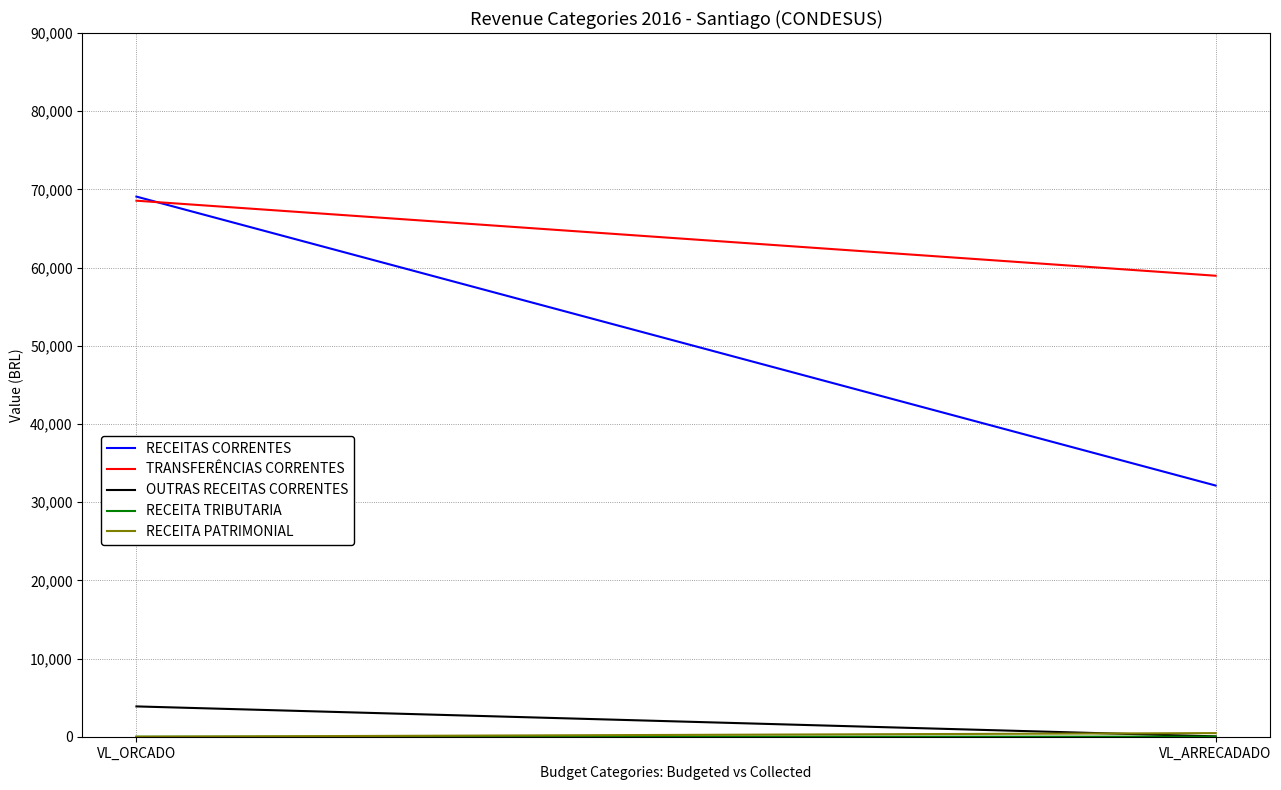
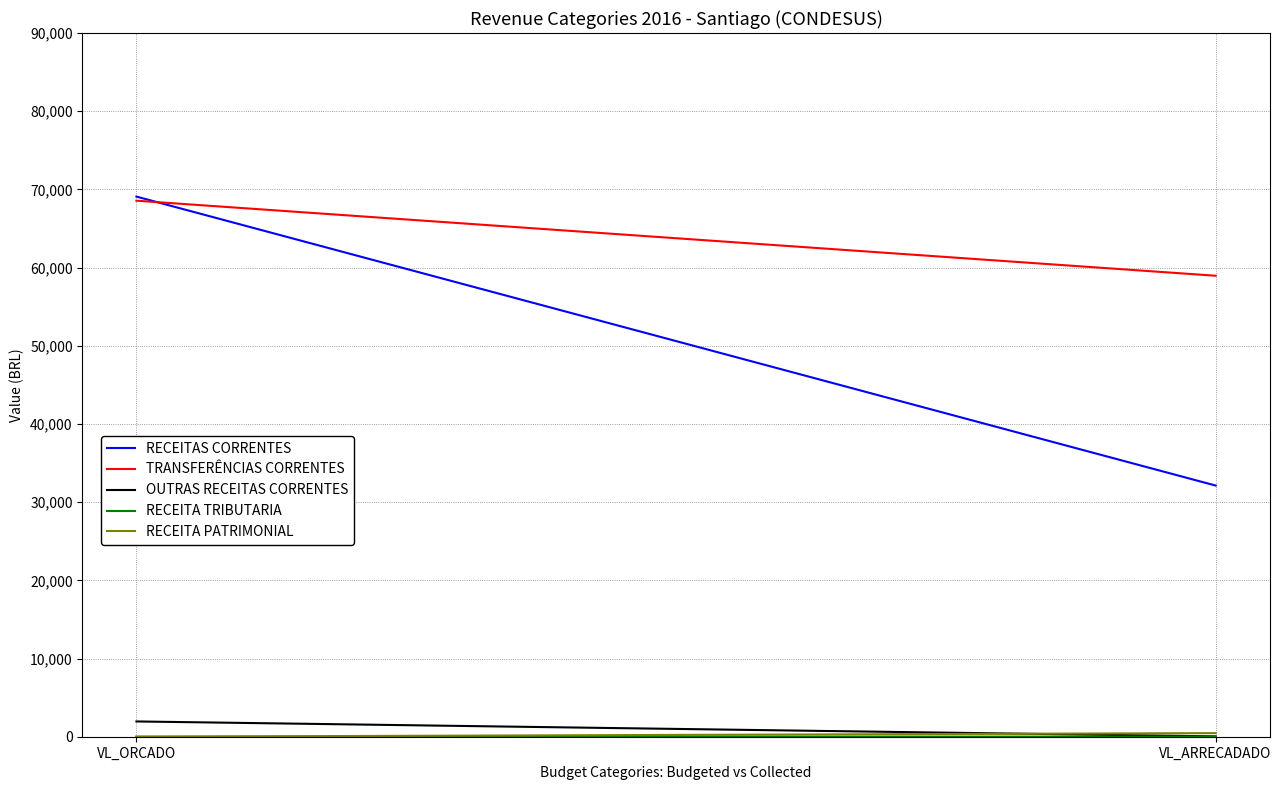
OUTRAS RECEITAS CORRENTES, VL_ORCADO: 4,000 -> 2,000
